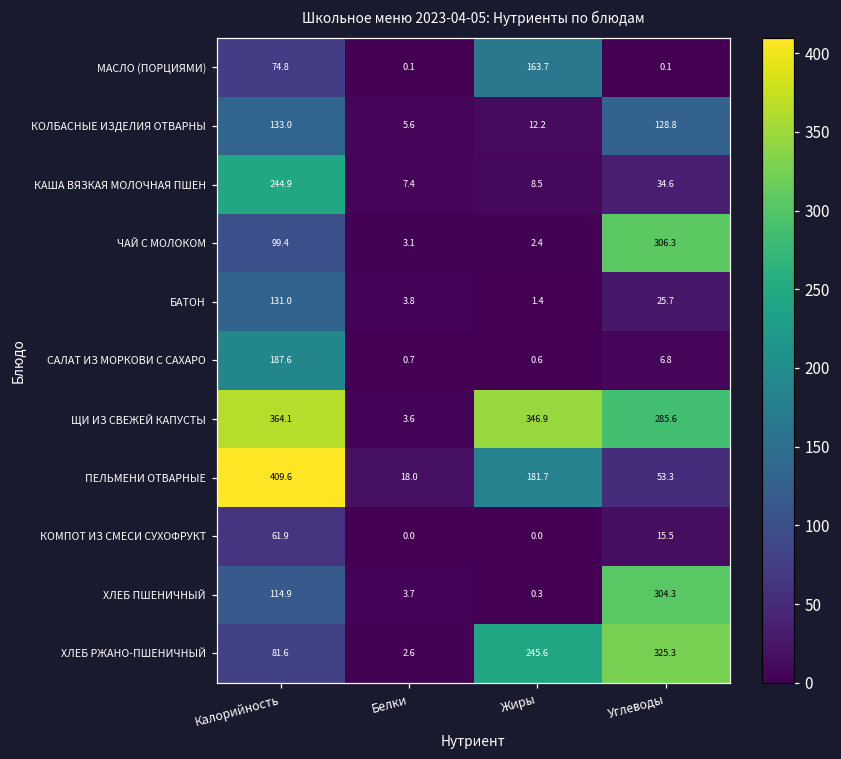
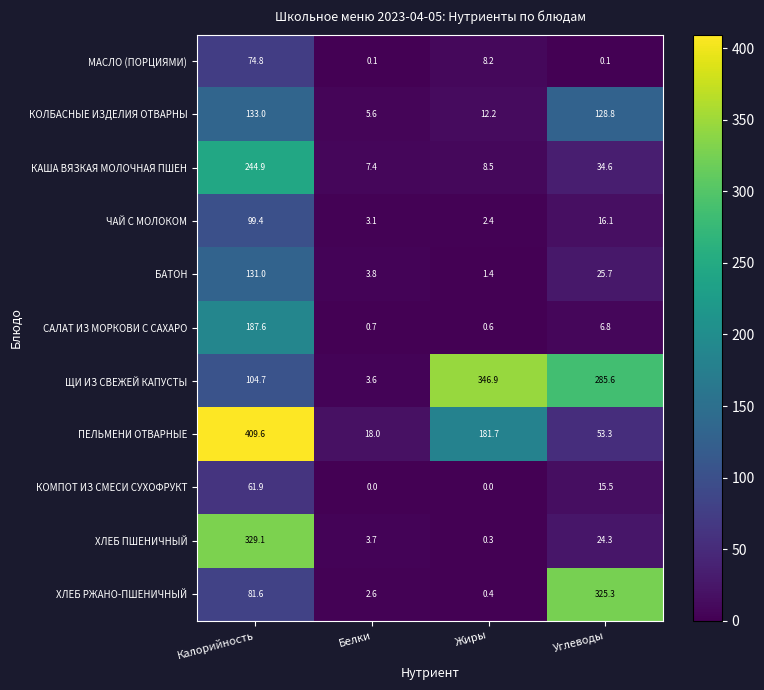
МАСЛО (ПОРЦИЯМИ), Жиры: 163.7 -> 8.2
ЧАЙ С МОЛОКОМ, Углеводы: 306.3 -> 16.1
ЩИ ИЗ СВЕЖЕЙ КАПУСТЫ, Калорийность: 364.1 -> 104.7
ХЛЕБ ПШЕНИЧНЫЙ, Калорийность: 114.9 -> 329.1
ХЛЕБ ПШЕНИЧНЫЙ, Углеводы: 304.3 -> 24.3
ХЛЕБ РЖАНО-ПШЕНИЧНЫЙ, Жиры: 245.6 -> 0.4
